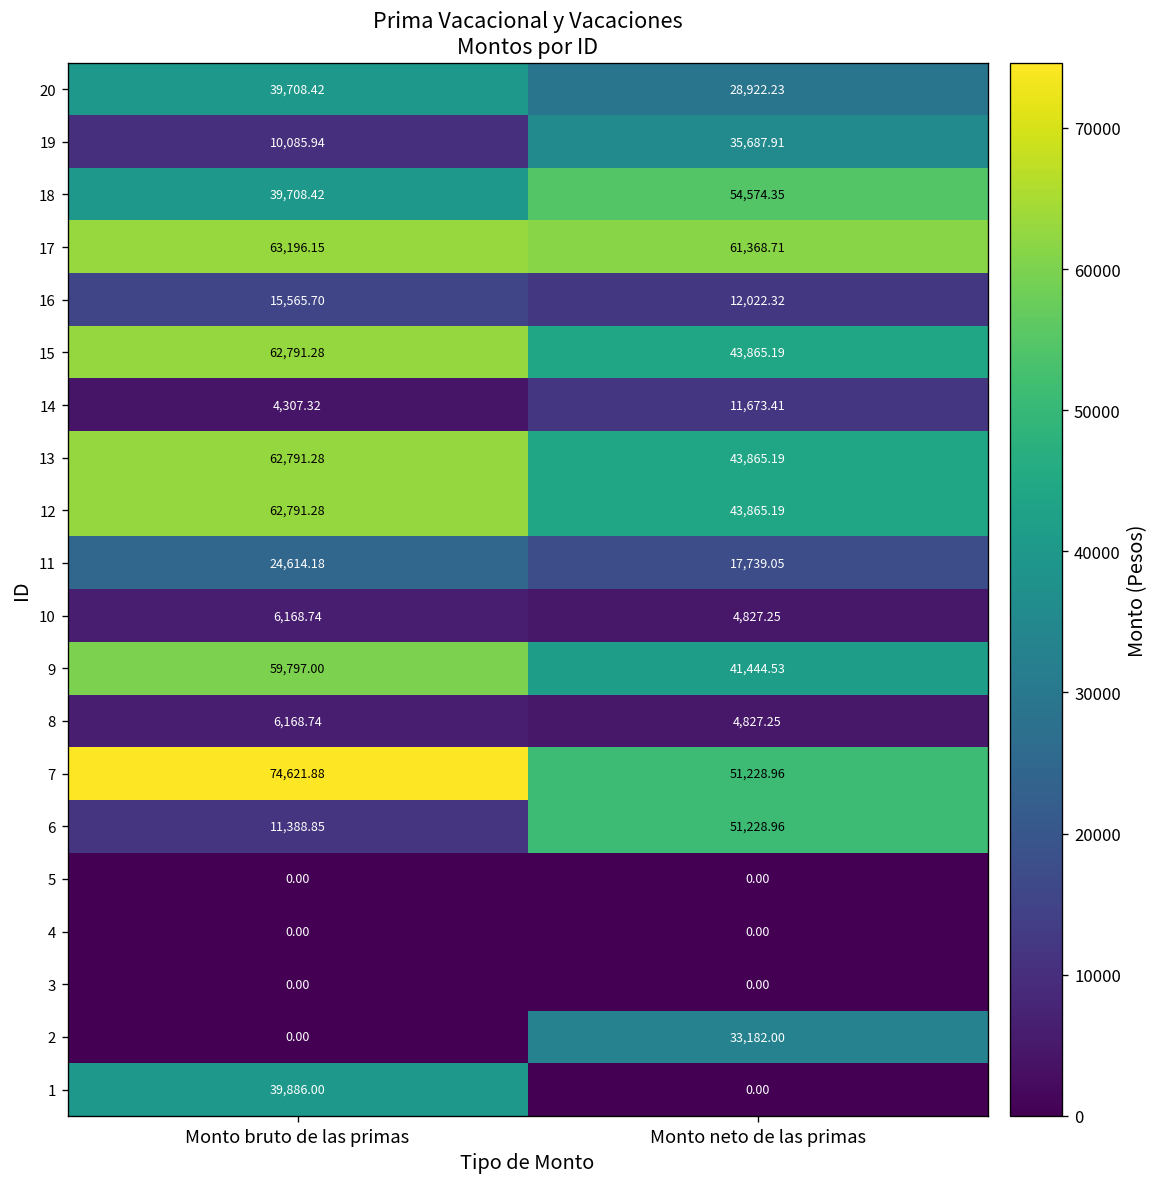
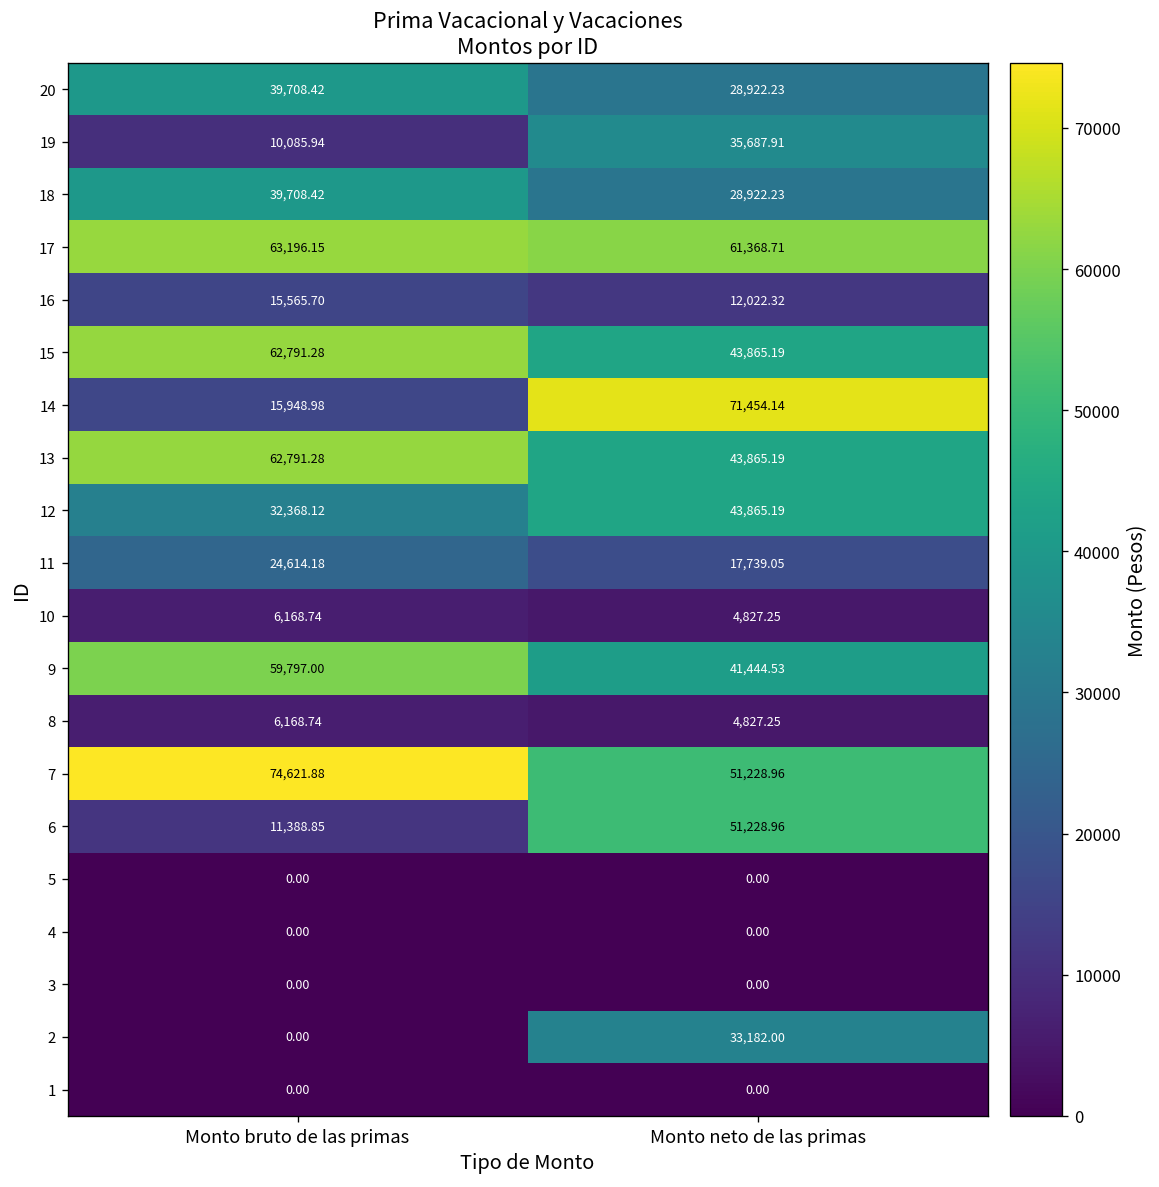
18, Monto neto de las primas: 54,574.35 -> 28,922.23
14, Monto bruto de las primas: 4,307.32 -> 15,948.98
14, Monto neto de las primas: 11,673.41 -> 71,454.14
12, Monto bruto de las primas: 62,791.28 -> 32,368.12
1, Monto bruto de las primas: 39,886.00 -> 0.00
